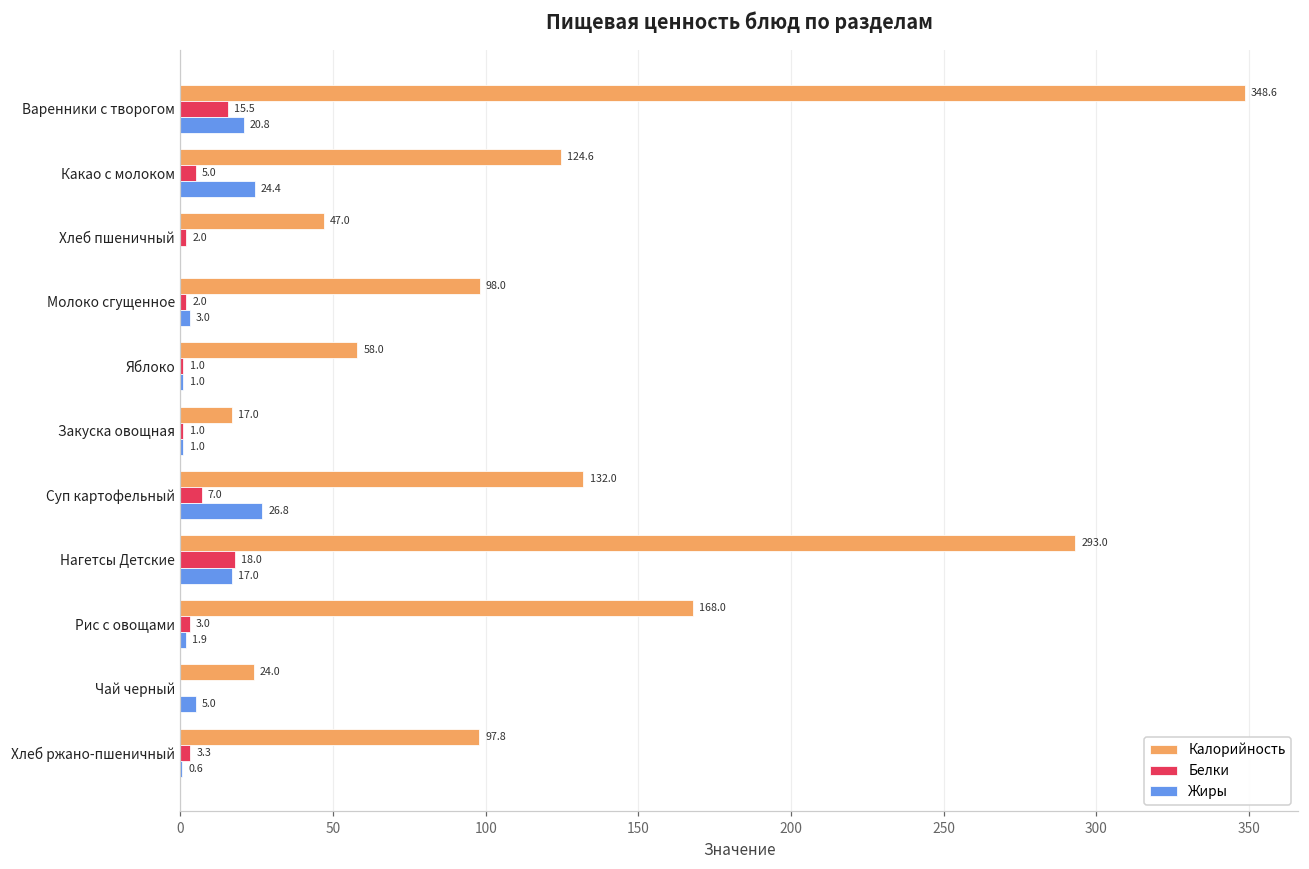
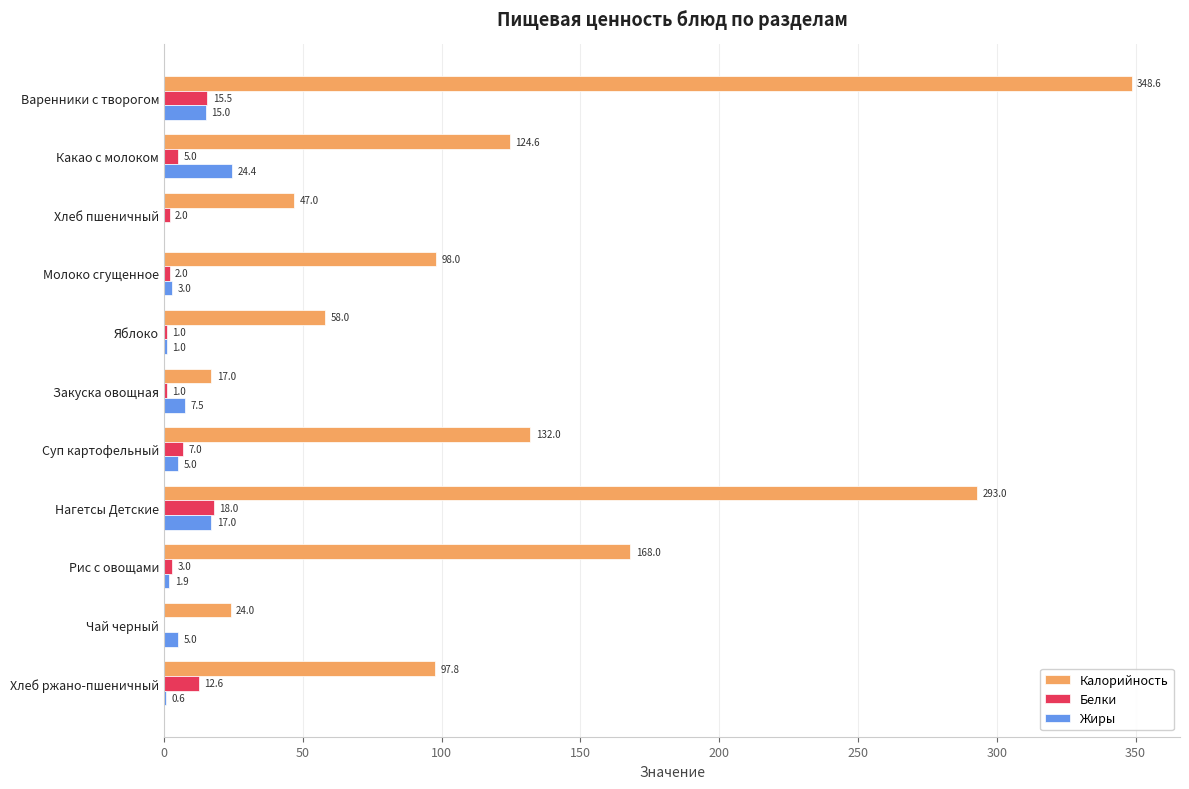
Жиры, Варенники с творогом: 20.8 -> 15.0
Жиры, Закуска овощная: 1.0 -> 7.5
Жиры, Суп картофельный: 26.8 -> 5.0
Белки, Хлеб ржано-пшеничный: 3.3 -> 12.6
